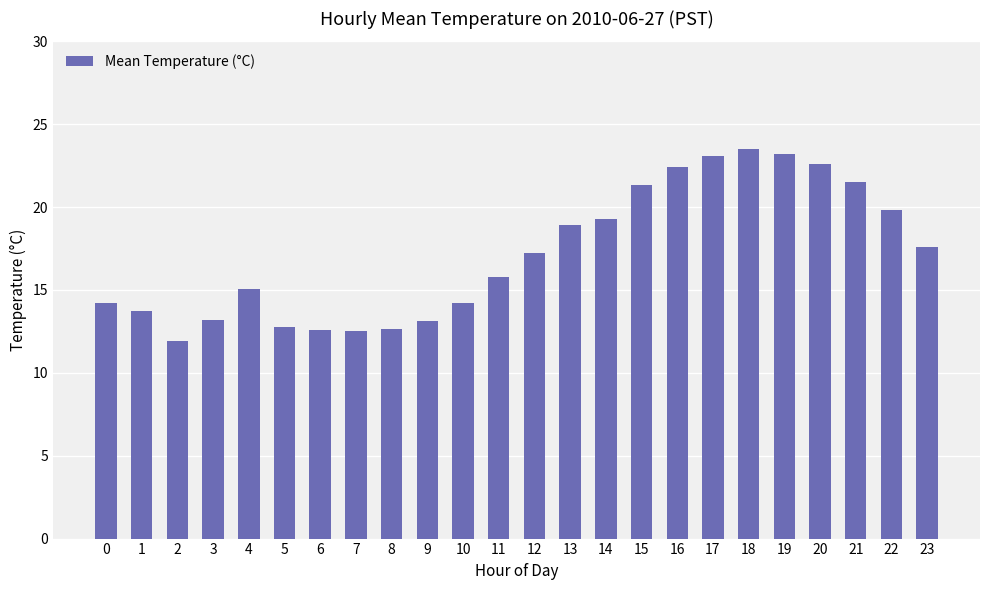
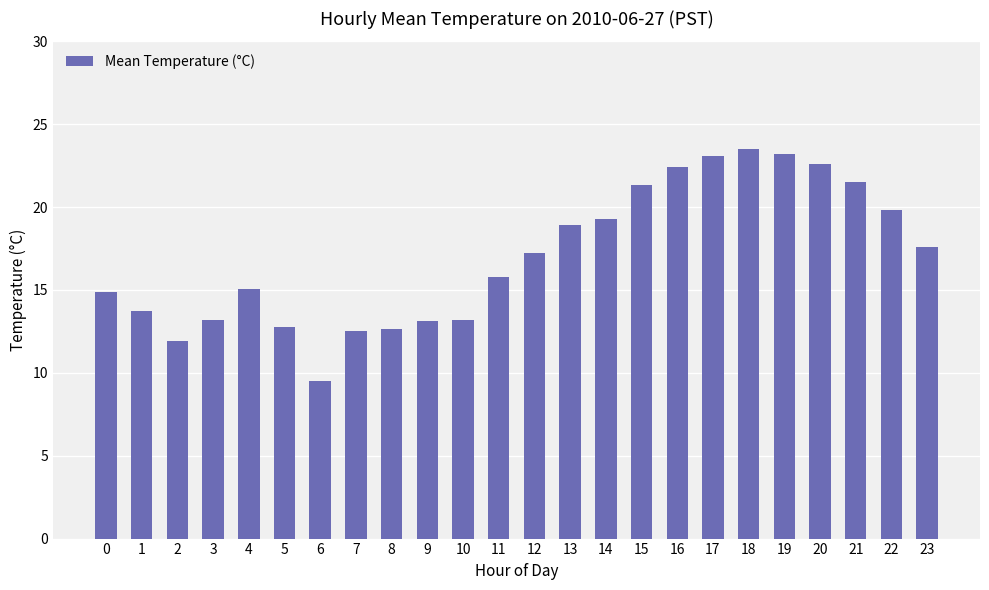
0: 14.2 -> 14.9
6: 12.6 -> 9.5
10: 14.2 -> 13.2
